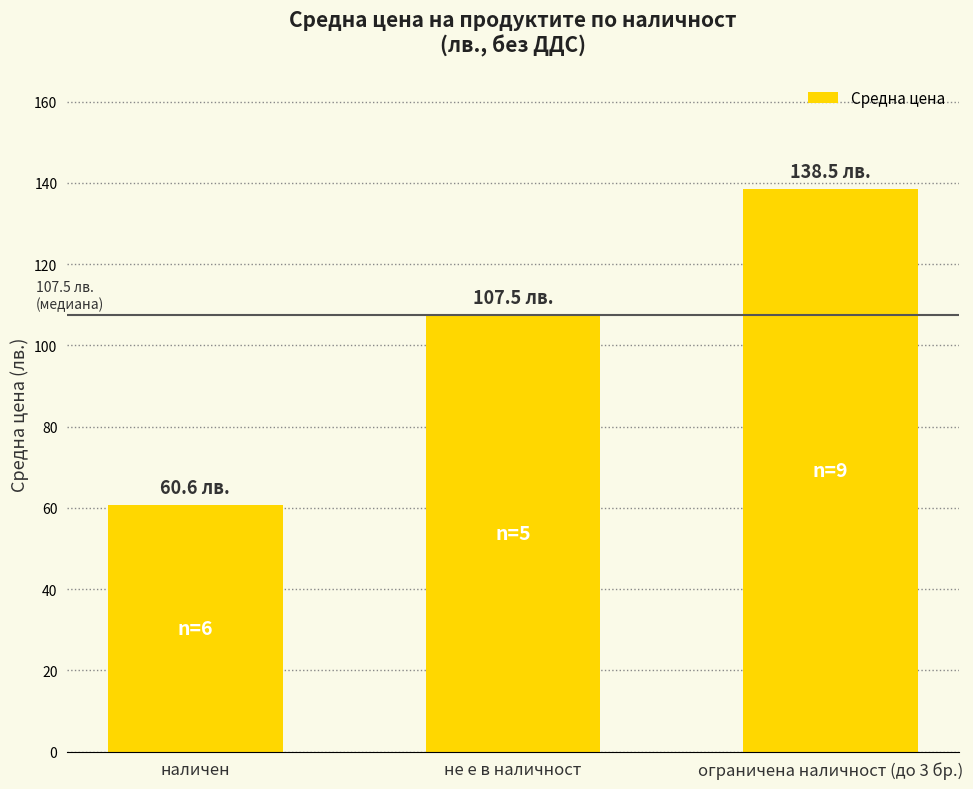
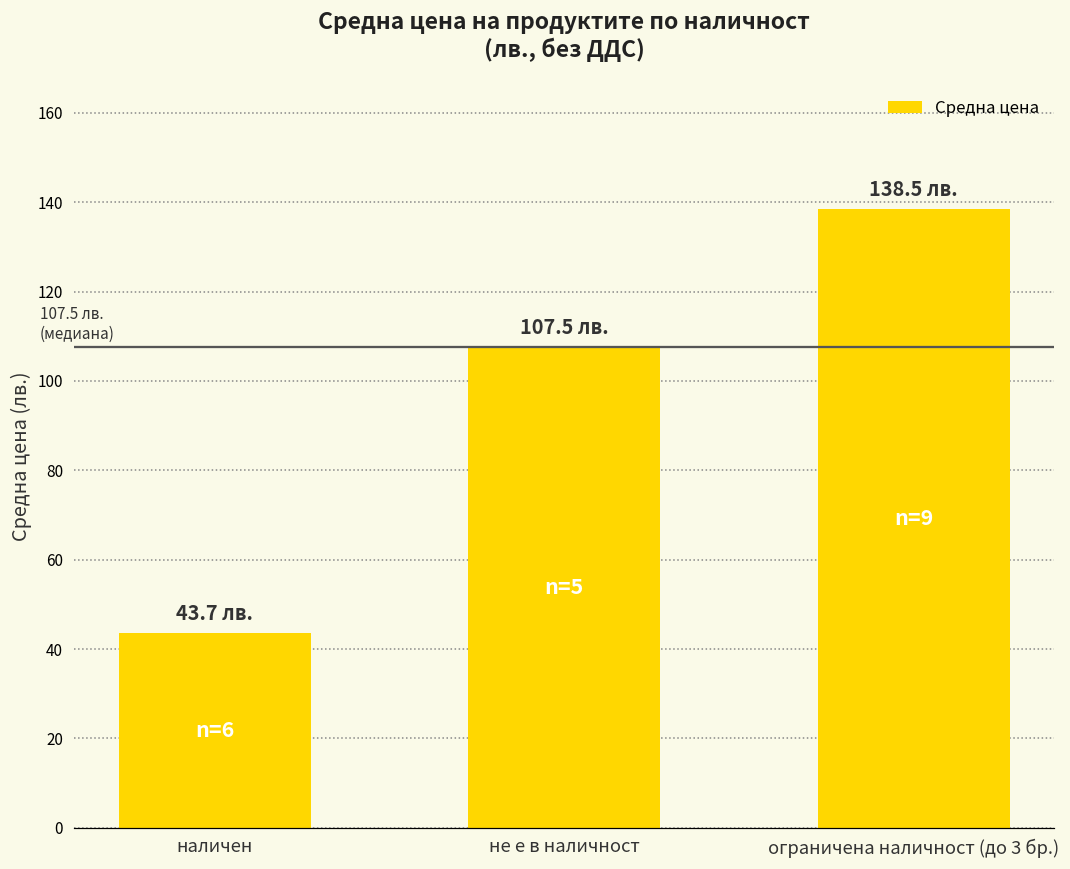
наличен: 60.6 -> 43.7
